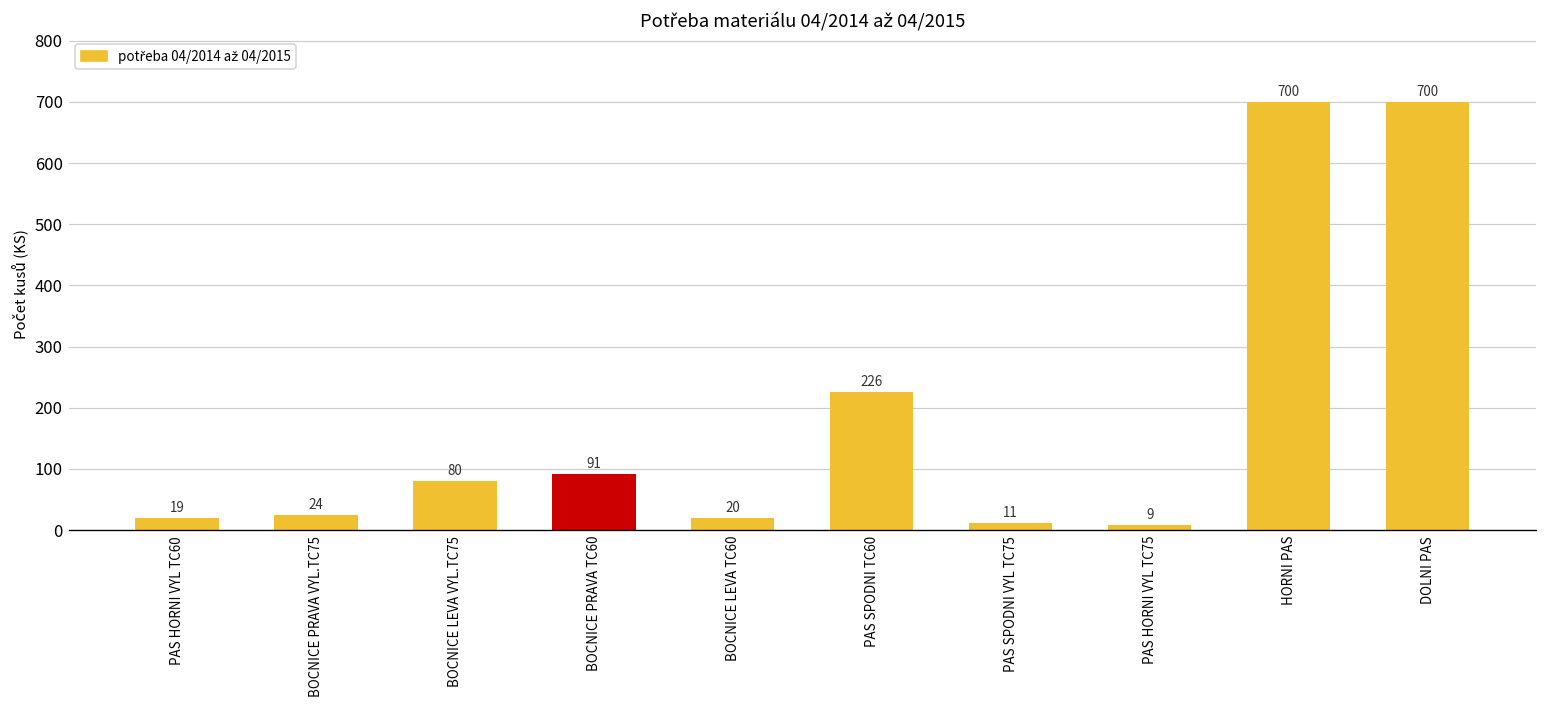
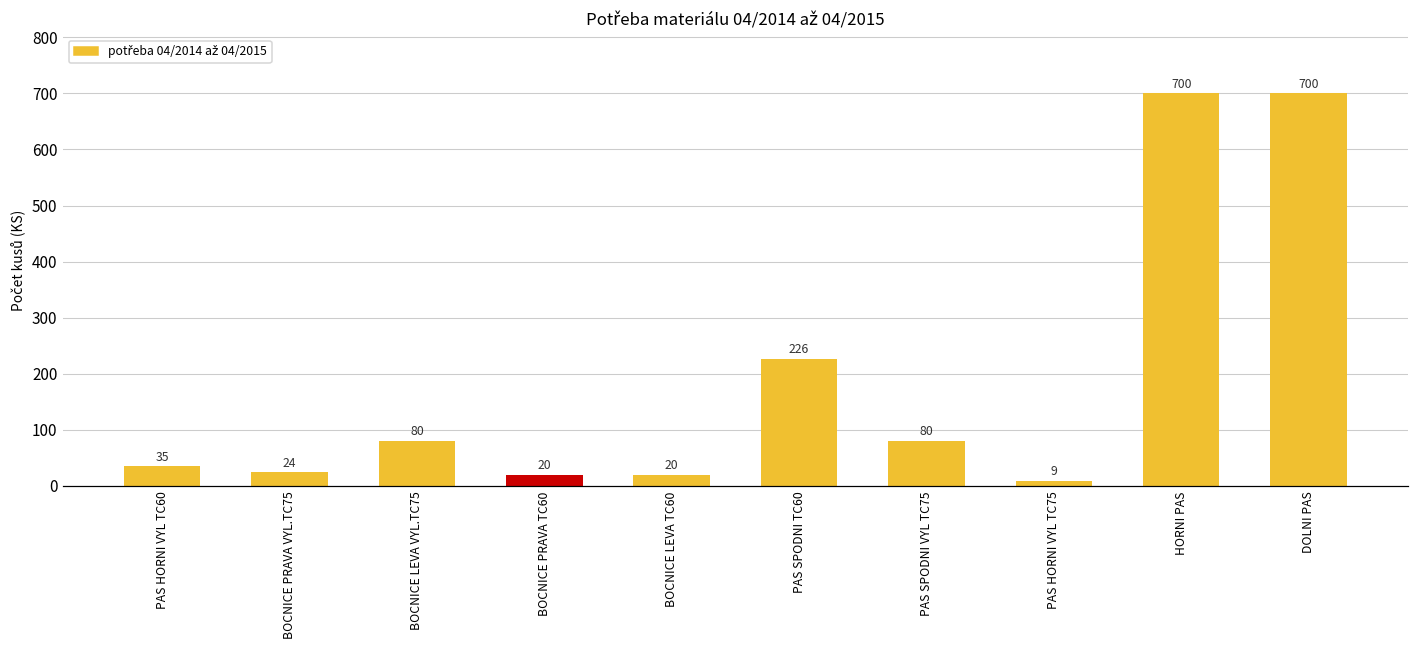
PAS HORNI VYL TC60: 19 -> 35
BOCNICE PRAVA TC60: 91 -> 20
PAS SPODNI VYL TC75: 11 -> 80
